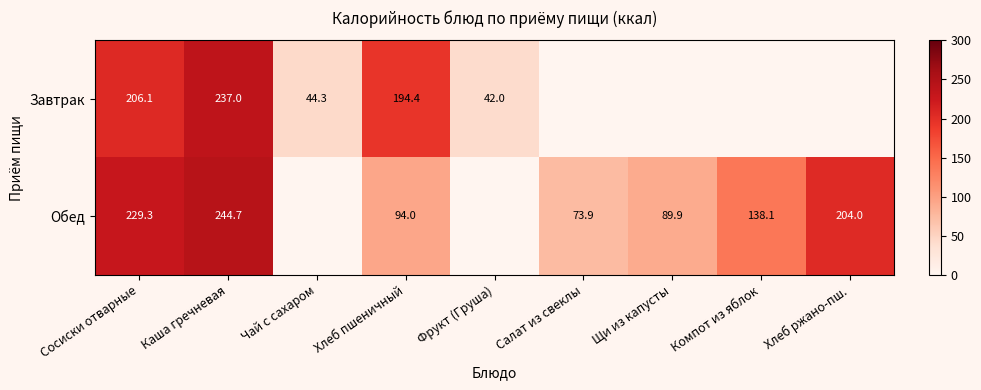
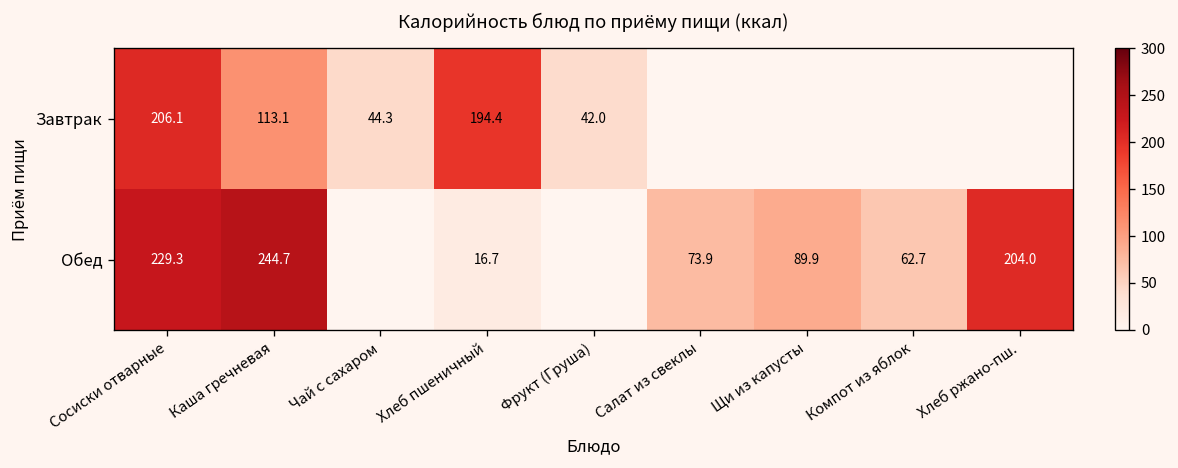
Завтрак, Каша гречневая: 237.0 -> 113.1
Обед, Хлеб пшеничный: 94.0 -> 16.7
Обед, Компот из яблок: 138.1 -> 62.7
